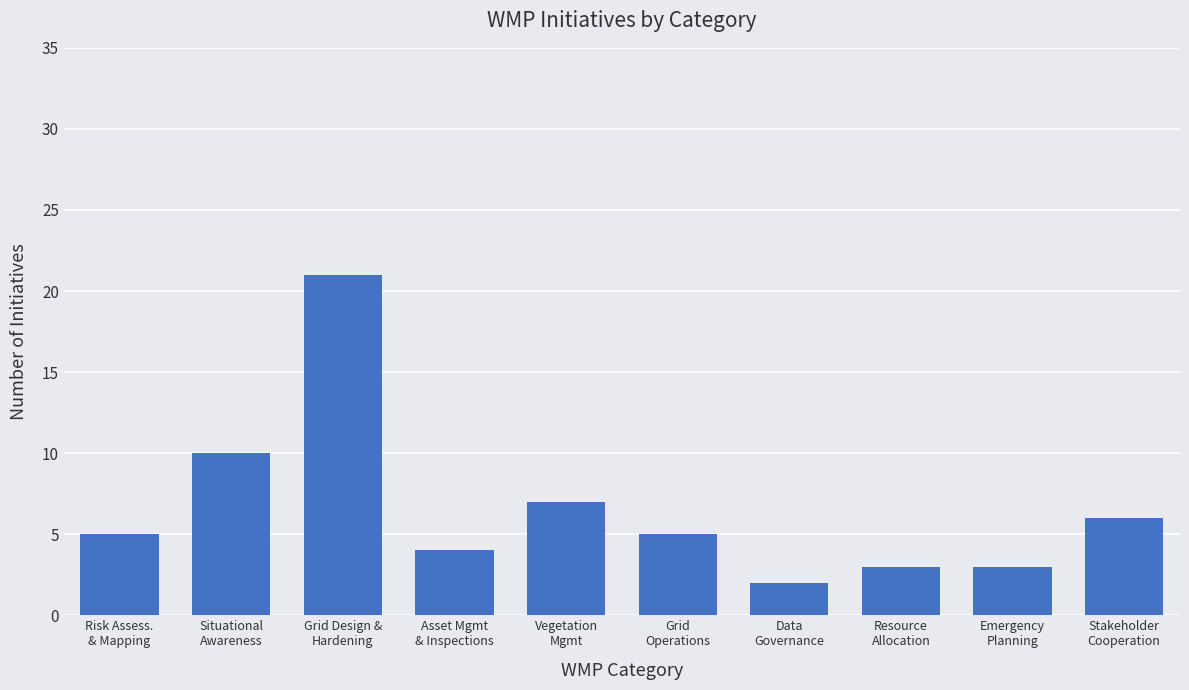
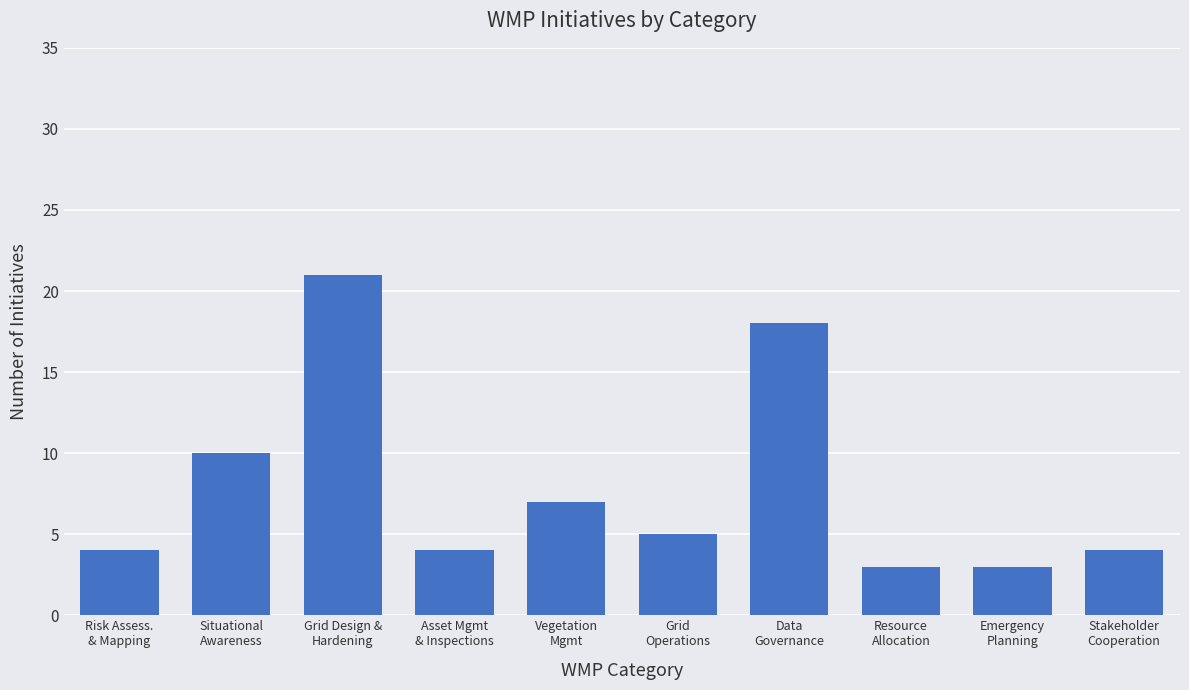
Risk Assess. & Mapping: 5 -> 4
Data Governance: 2 -> 18
Stakeholder Cooperation: 6 -> 4
